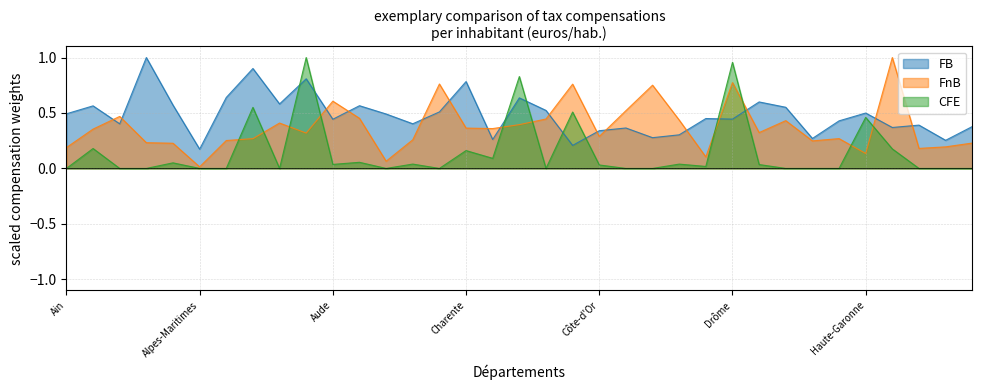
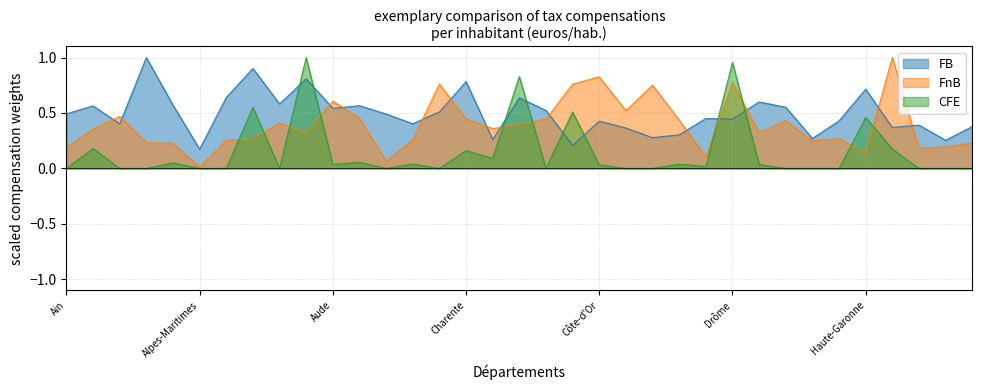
FB, Aude: 0.44 -> 0.54
FnB, Charente: 0.36 -> 0.45
FB, Côte-d'Or: 0.34 -> 0.43
FnB, Côte-d'Or: 0.29 -> 0.83
FB, Haute-Garonne: 0.50 -> 0.71
